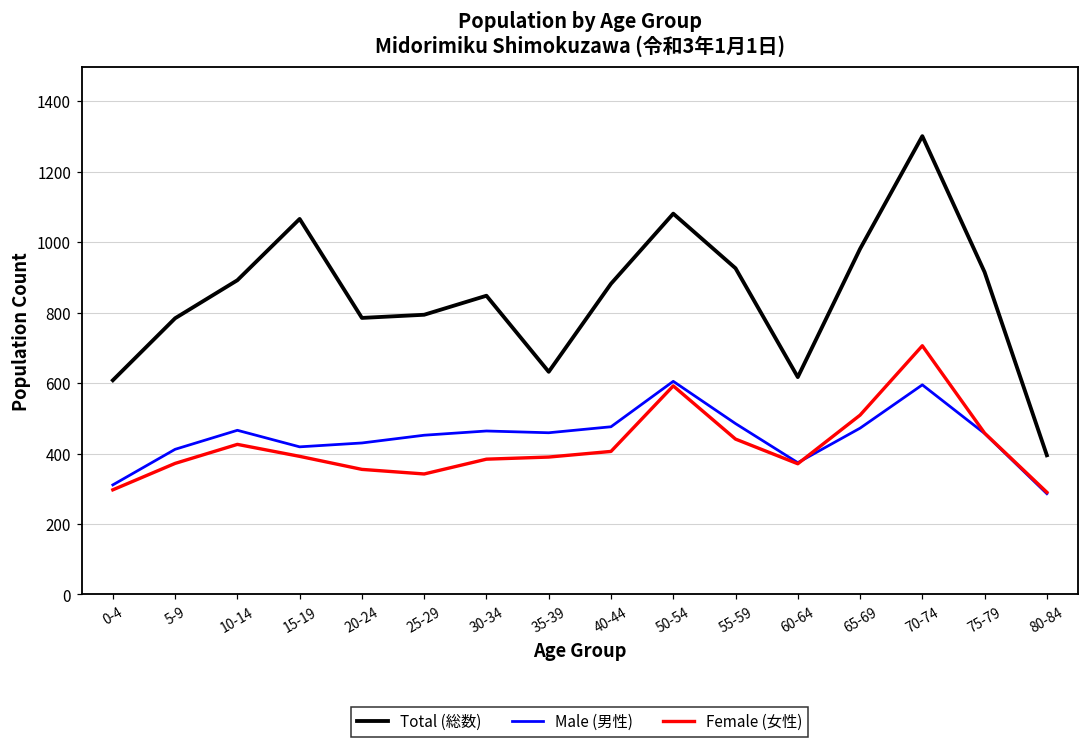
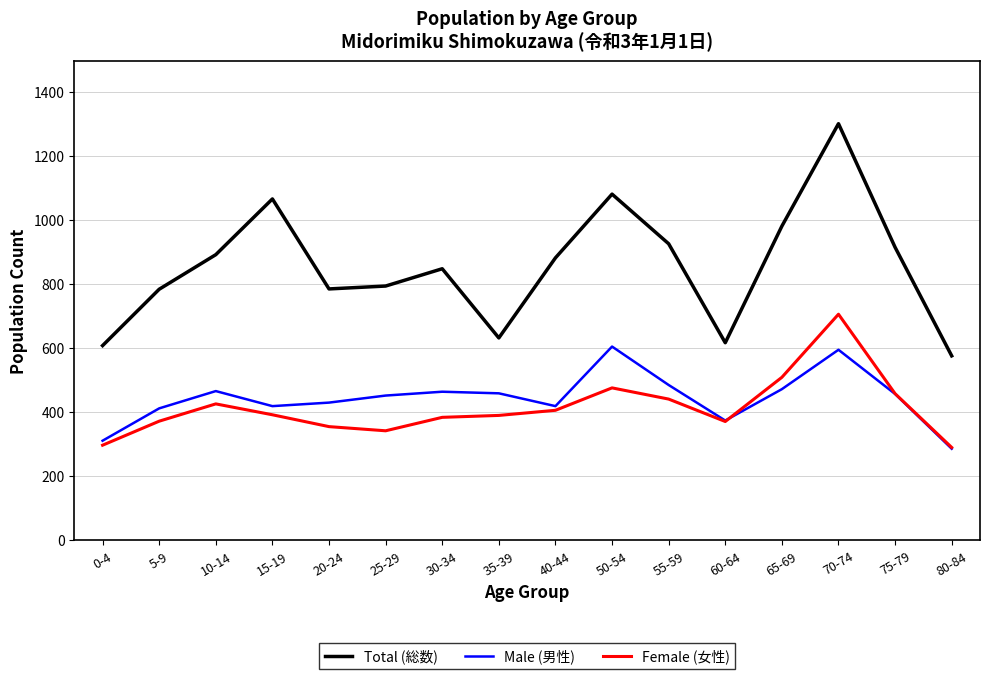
Male (男性), 40-44: 480 -> 420
Female (女性), 50-54: 590 -> 480
Total (総数), 80-84: 400 -> 580
